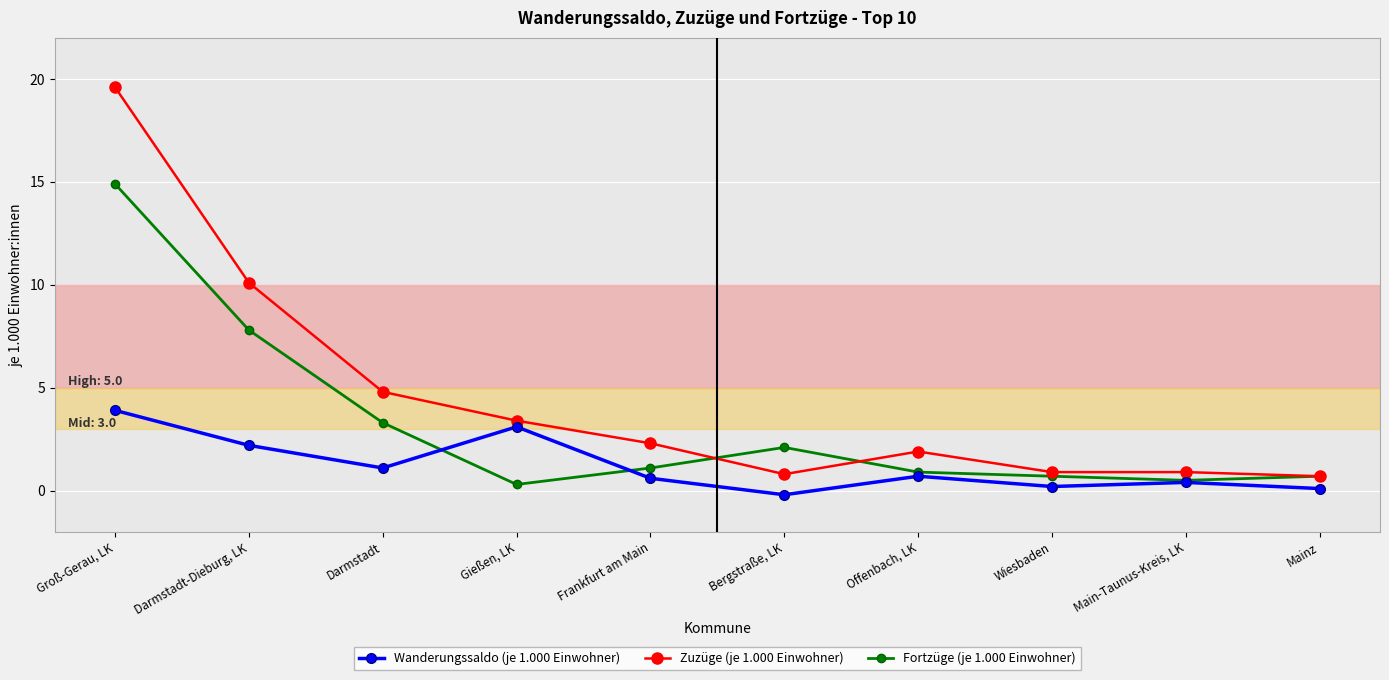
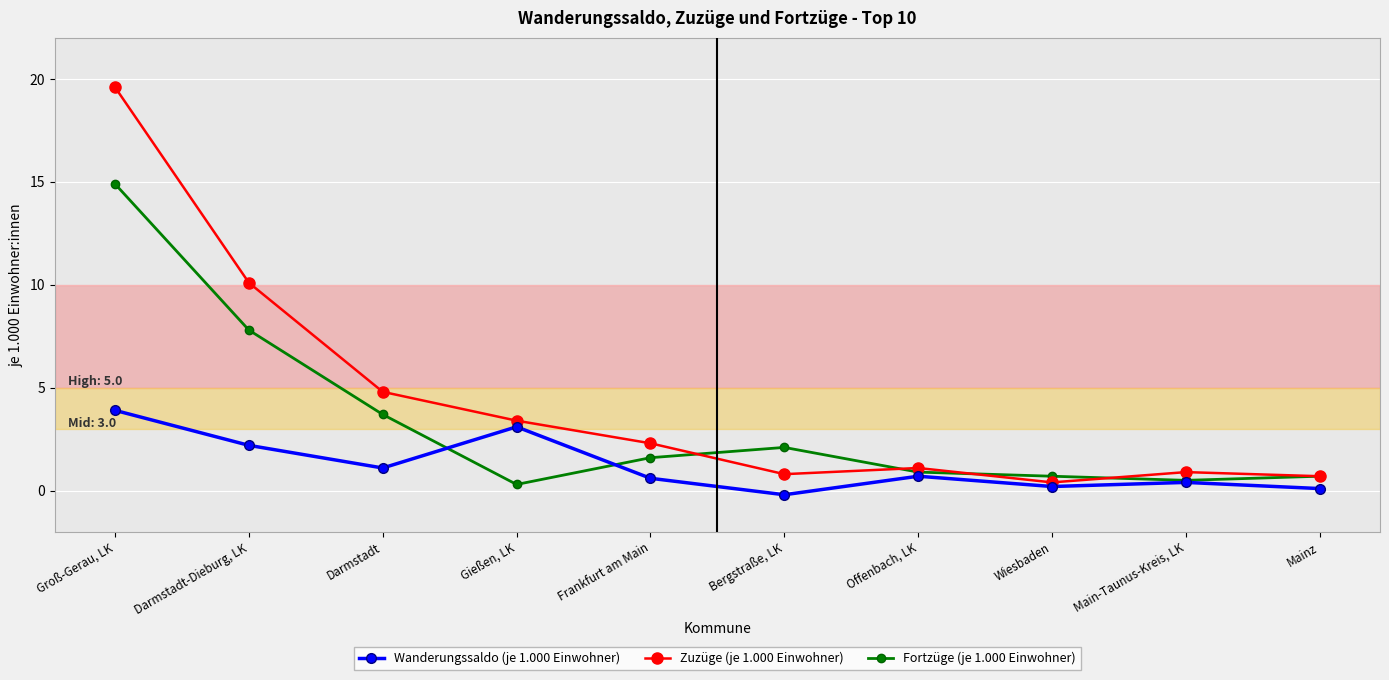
Fortzüge (je 1.000 Einwohner), Darmstadt: 3.3 -> 3.7
Fortzüge (je 1.000 Einwohner), Frankfurt am Main: 1.1 -> 1.6
Zuzüge (je 1.000 Einwohner), Offenbach, LK: 1.9 -> 1.1
Zuzüge (je 1.000 Einwohner), Wiesbaden: 0.9 -> 0.4
